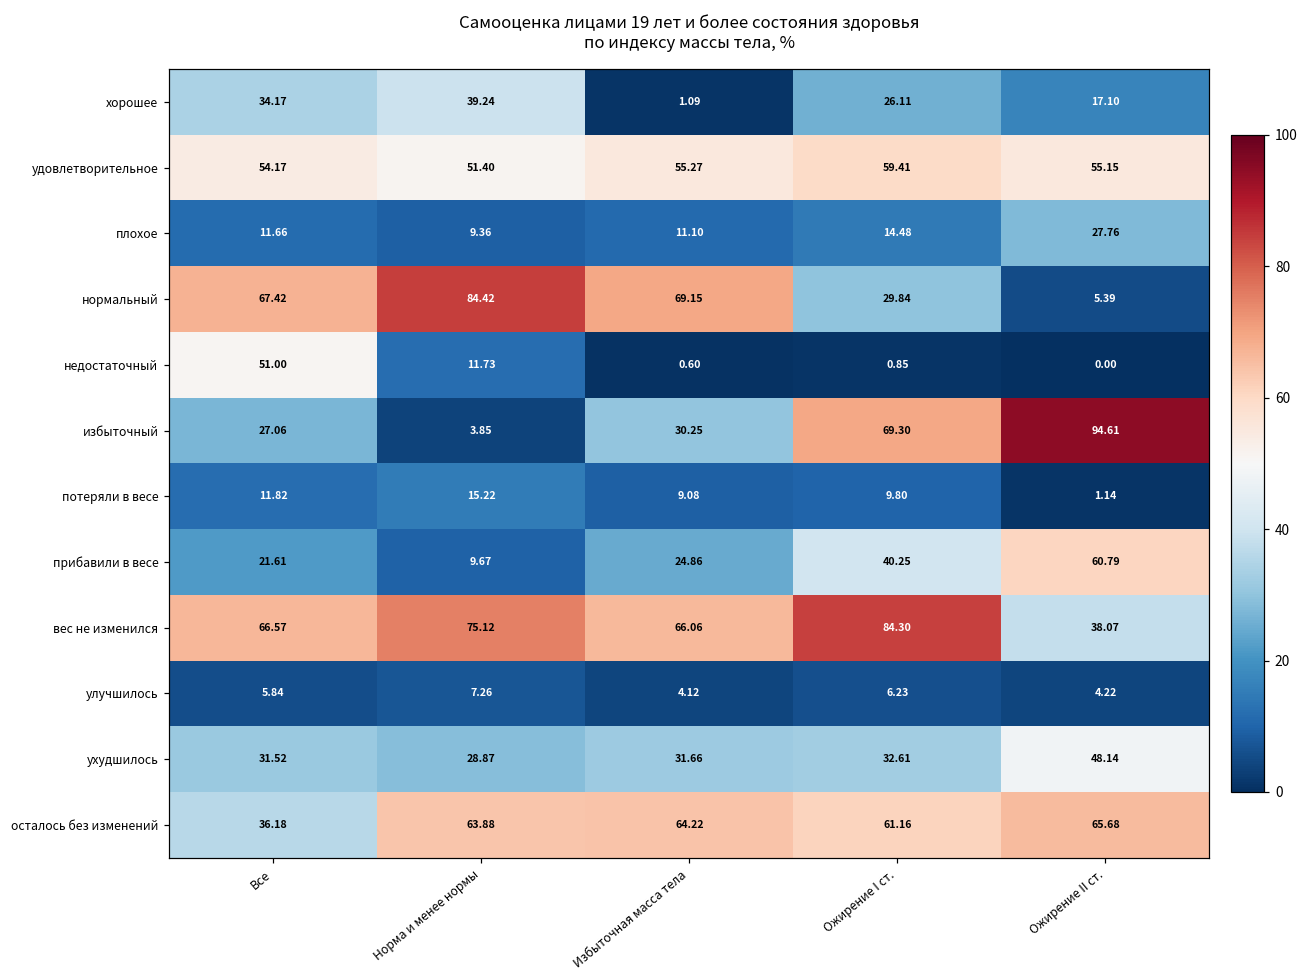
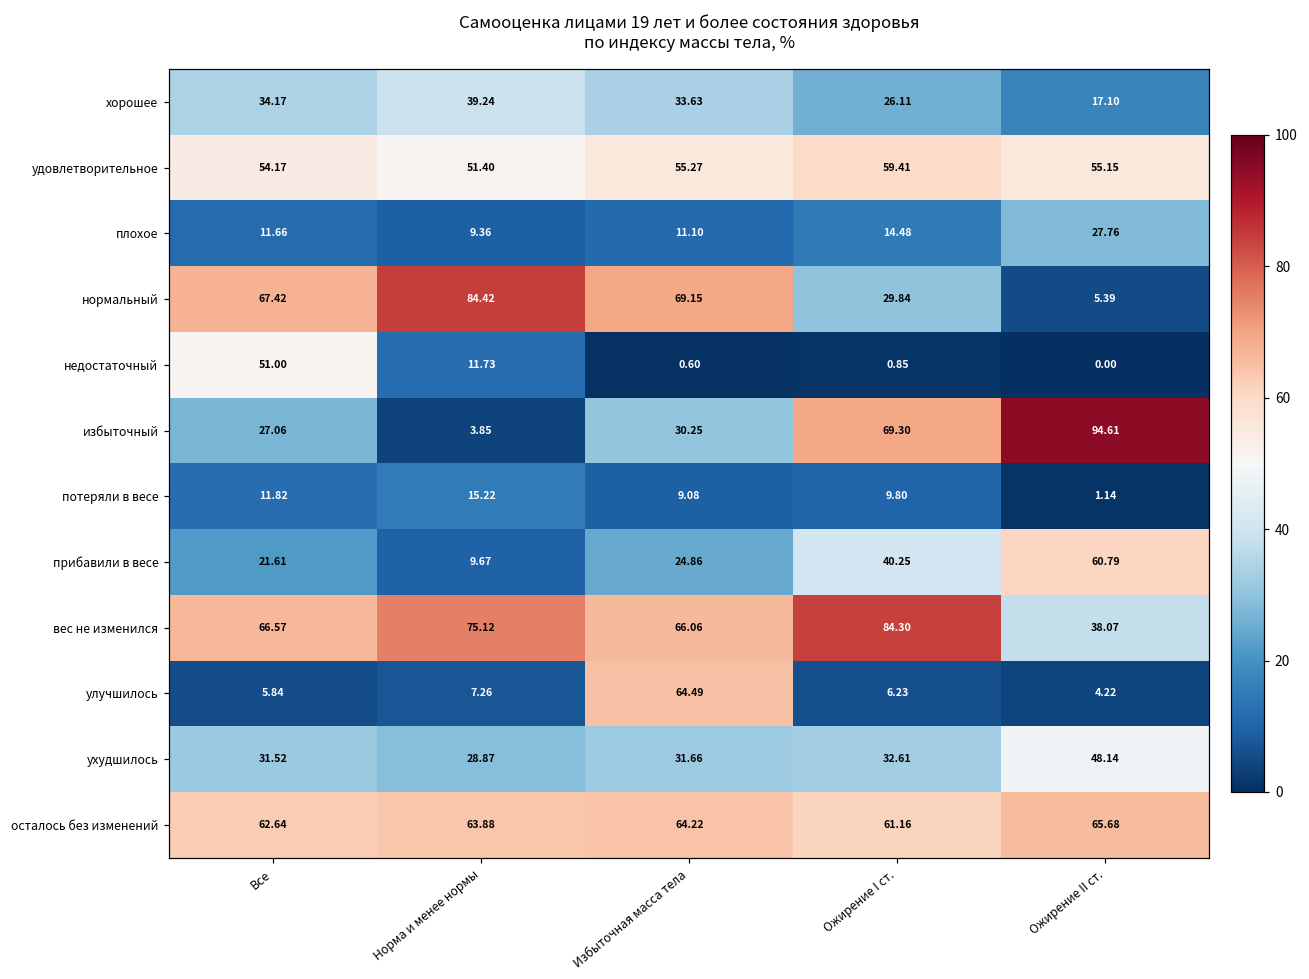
хорошее, Избыточная масса тела: 1.09 -> 33.63
улучшилось, Избыточная масса тела: 4.12 -> 64.49
осталось без изменений, Все: 36.18 -> 62.64
